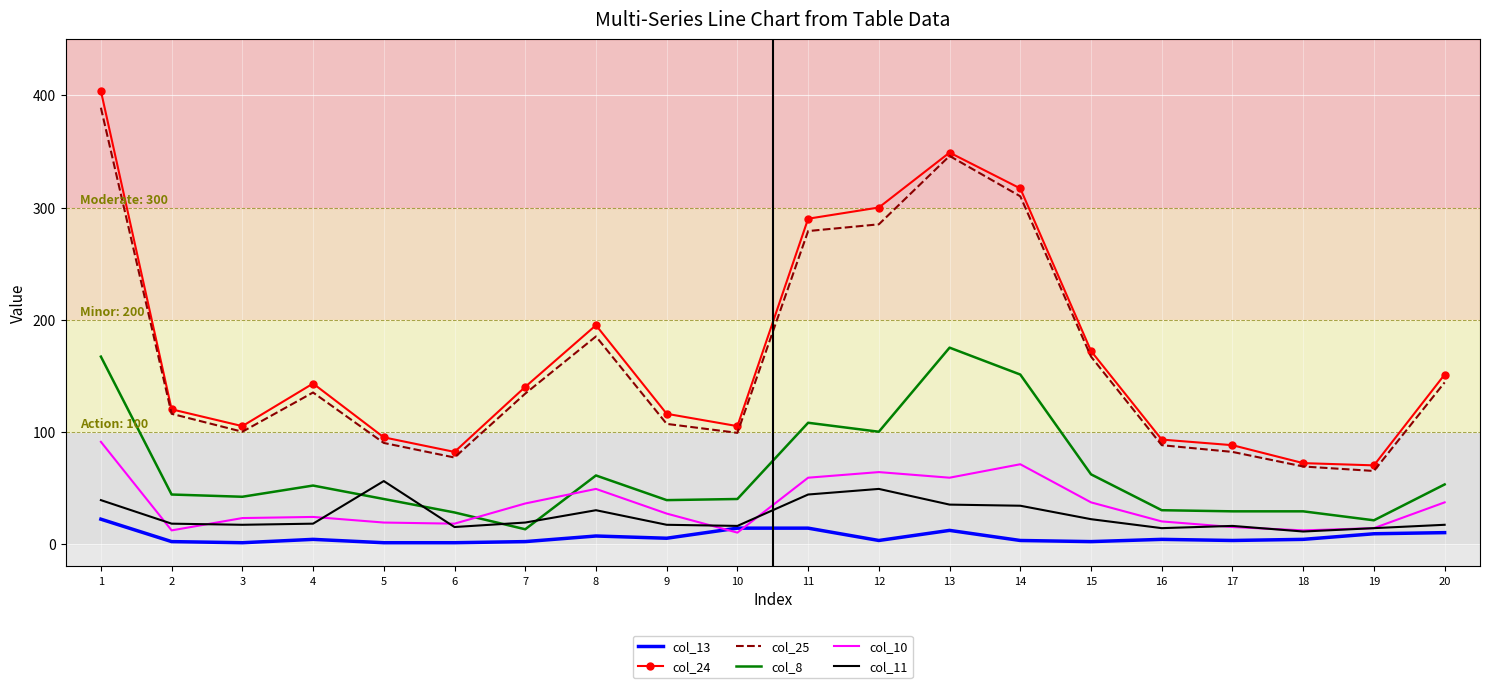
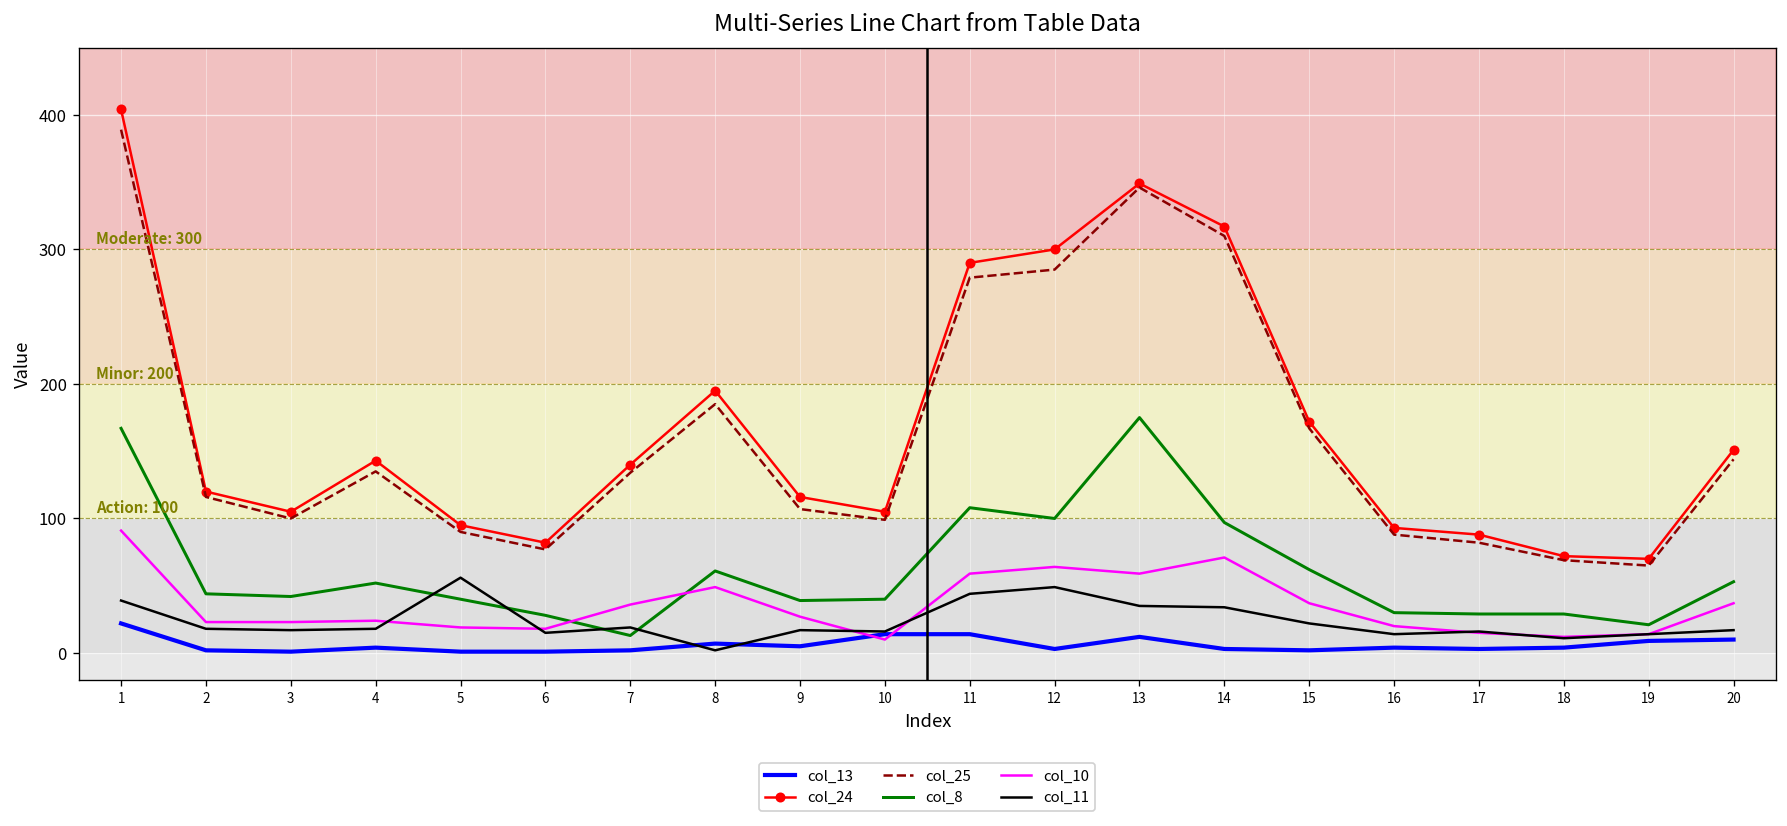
col_10, 2: 12 -> 23
col_11, 8: 30 -> 2
col_8, 14: 151 -> 97
